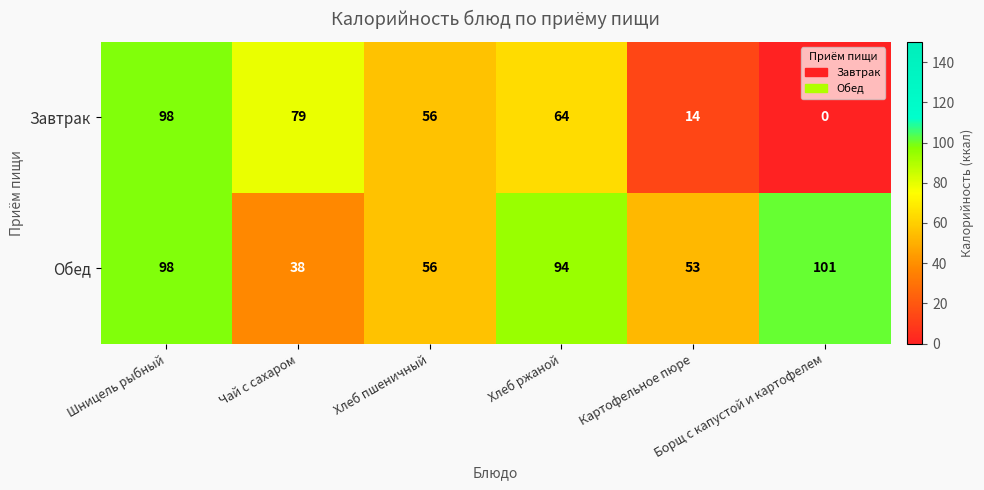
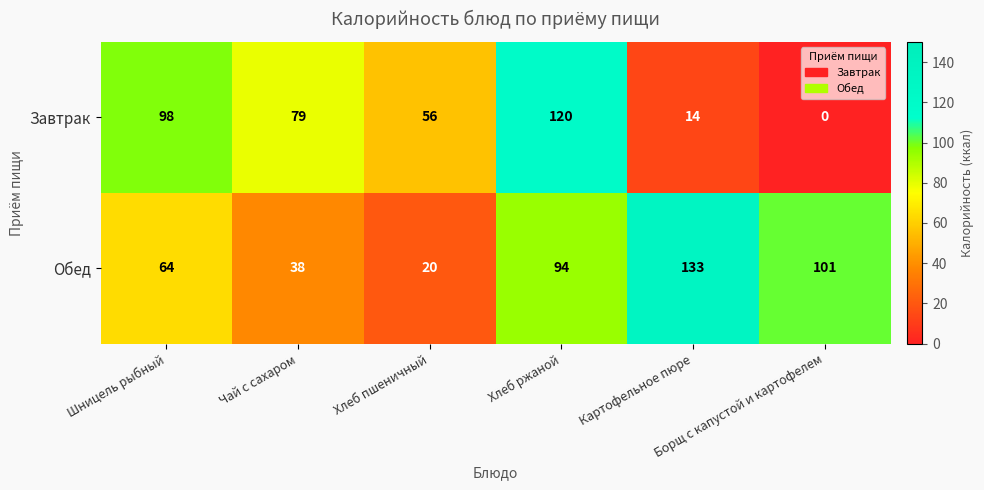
Завтрак, Хлеб ржаной: 64 -> 120
Обед, Шницель рыбный: 98 -> 64
Обед, Хлеб пшеничный: 56 -> 20
Обед, Картофельное пюре: 53 -> 133
